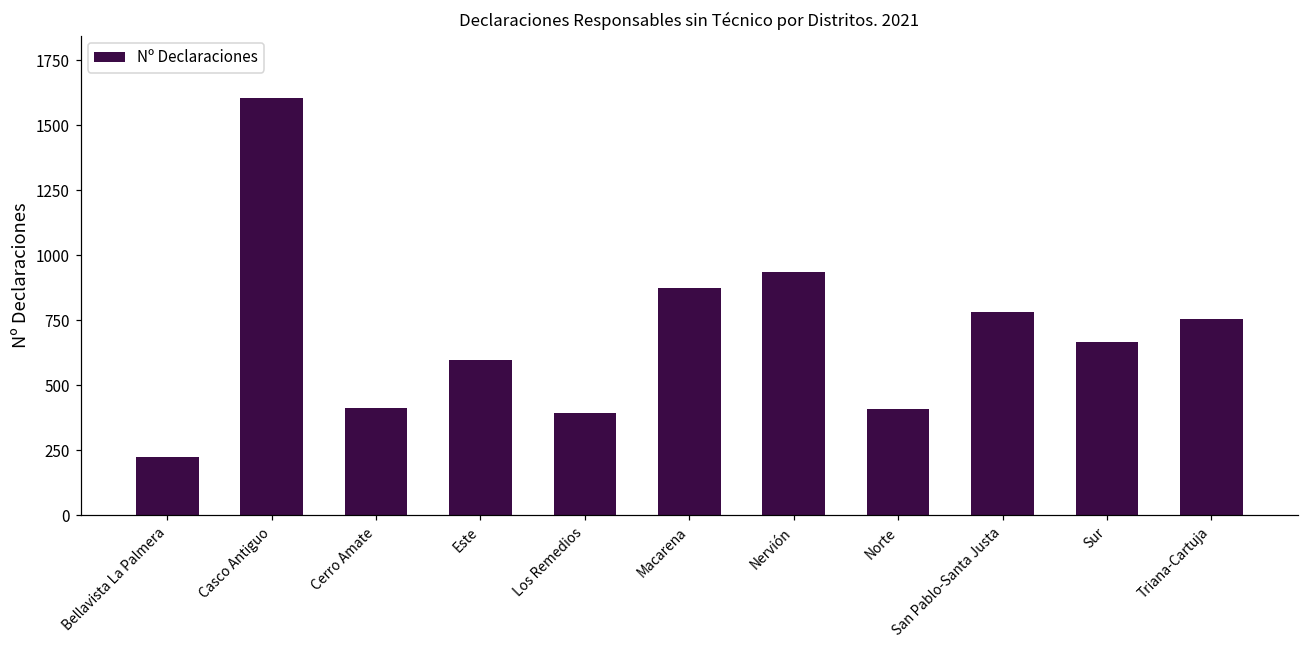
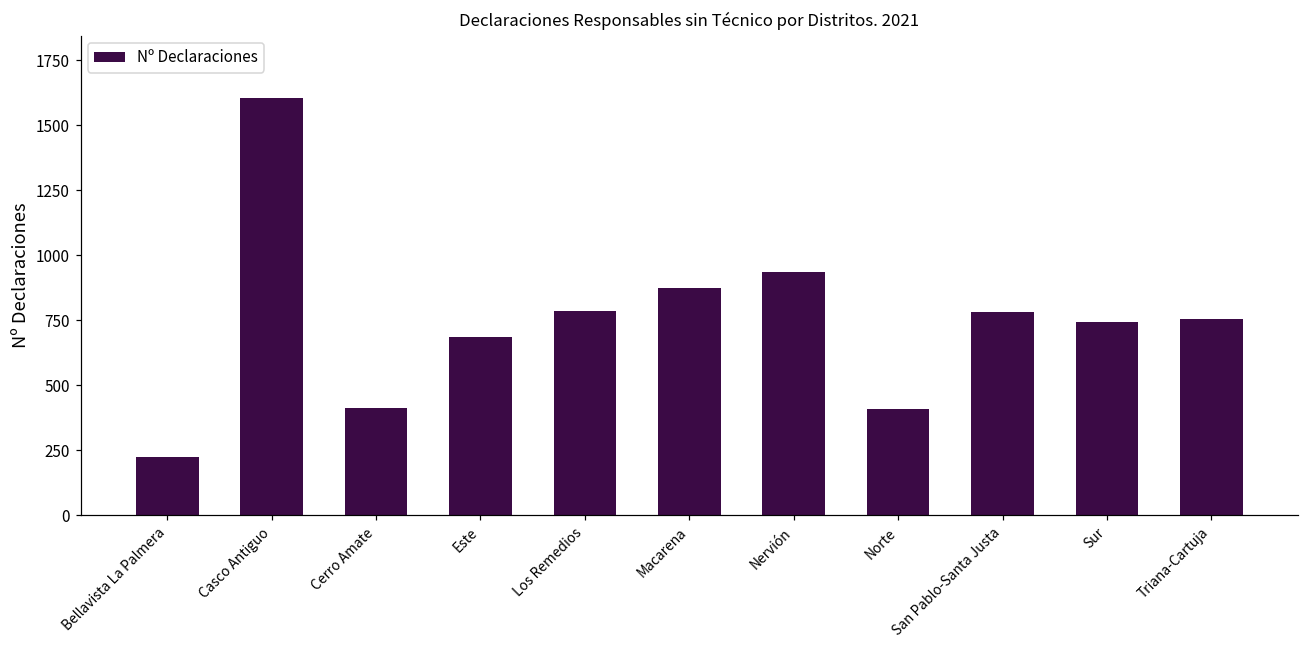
Este: 600 -> 690
Los Remedios: 400 -> 790
Sur: 670 -> 740
